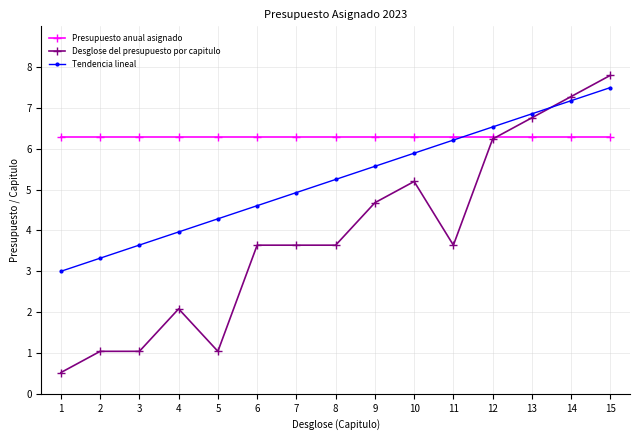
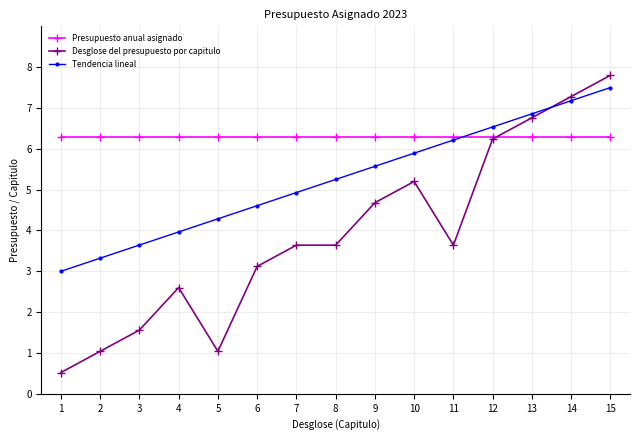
Desglose del presupuesto por capitulo, 3: 1.0 -> 1.6
Desglose del presupuesto por capitulo, 4: 2.1 -> 2.6
Desglose del presupuesto por capitulo, 6: 3.6 -> 3.1
